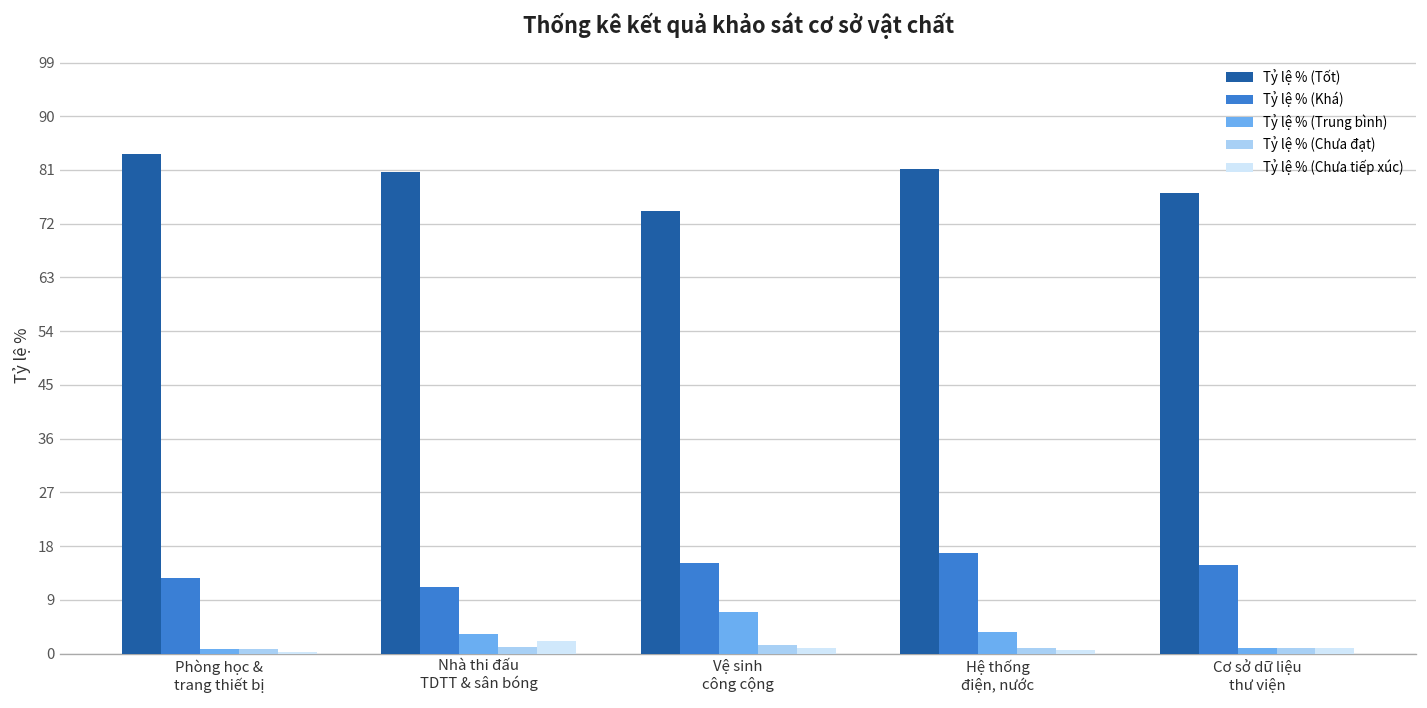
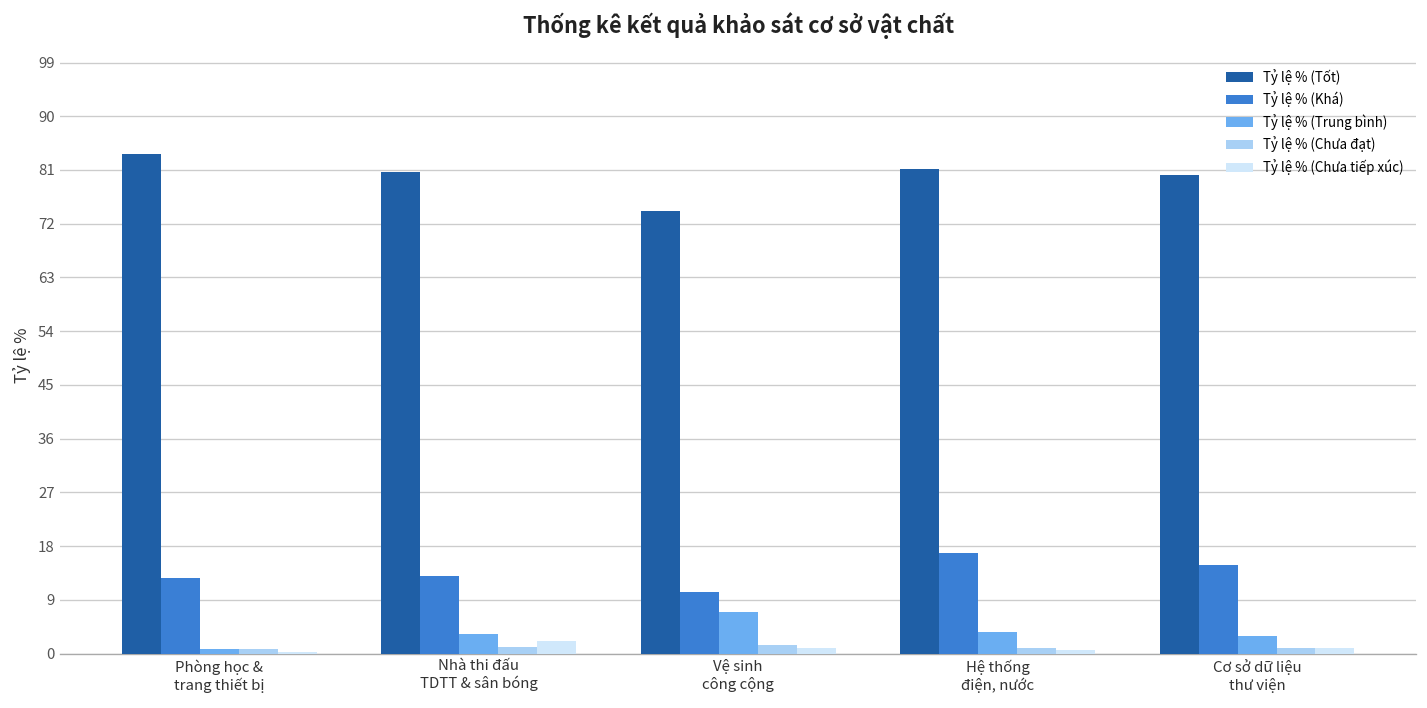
Tỷ lệ % (Khá), Nhà thi đấu TDTT & sân bóng: 11 -> 13
Tỷ lệ % (Khá), Vệ sinh công cộng: 15 -> 10
Tỷ lệ % (Tốt), Cơ sở dữ liệu thư viện: 77 -> 80
Tỷ lệ % (Trung bình), Cơ sở dữ liệu thư viện: 1 -> 3
